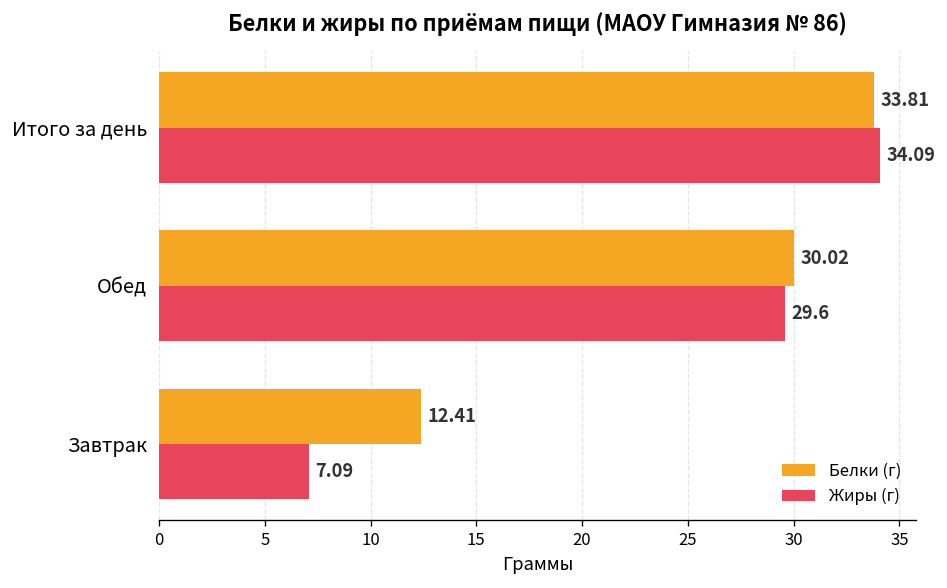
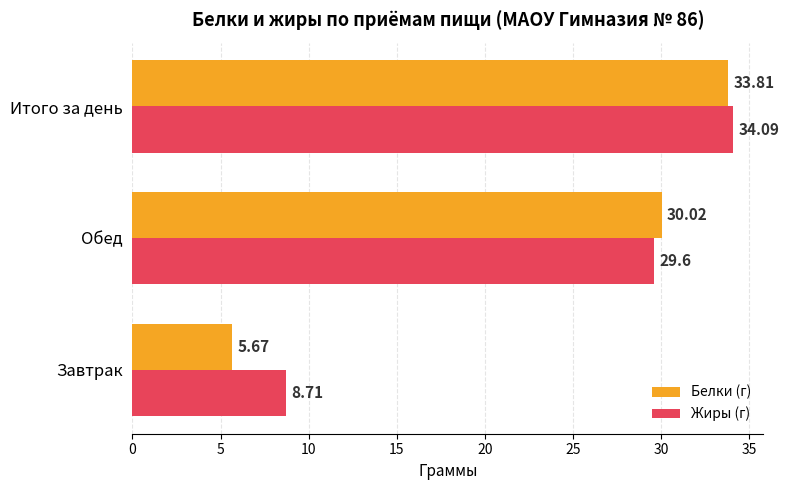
Белки (г), Завтрак: 12.41 -> 5.67
Жиры (г), Завтрак: 7.09 -> 8.71
